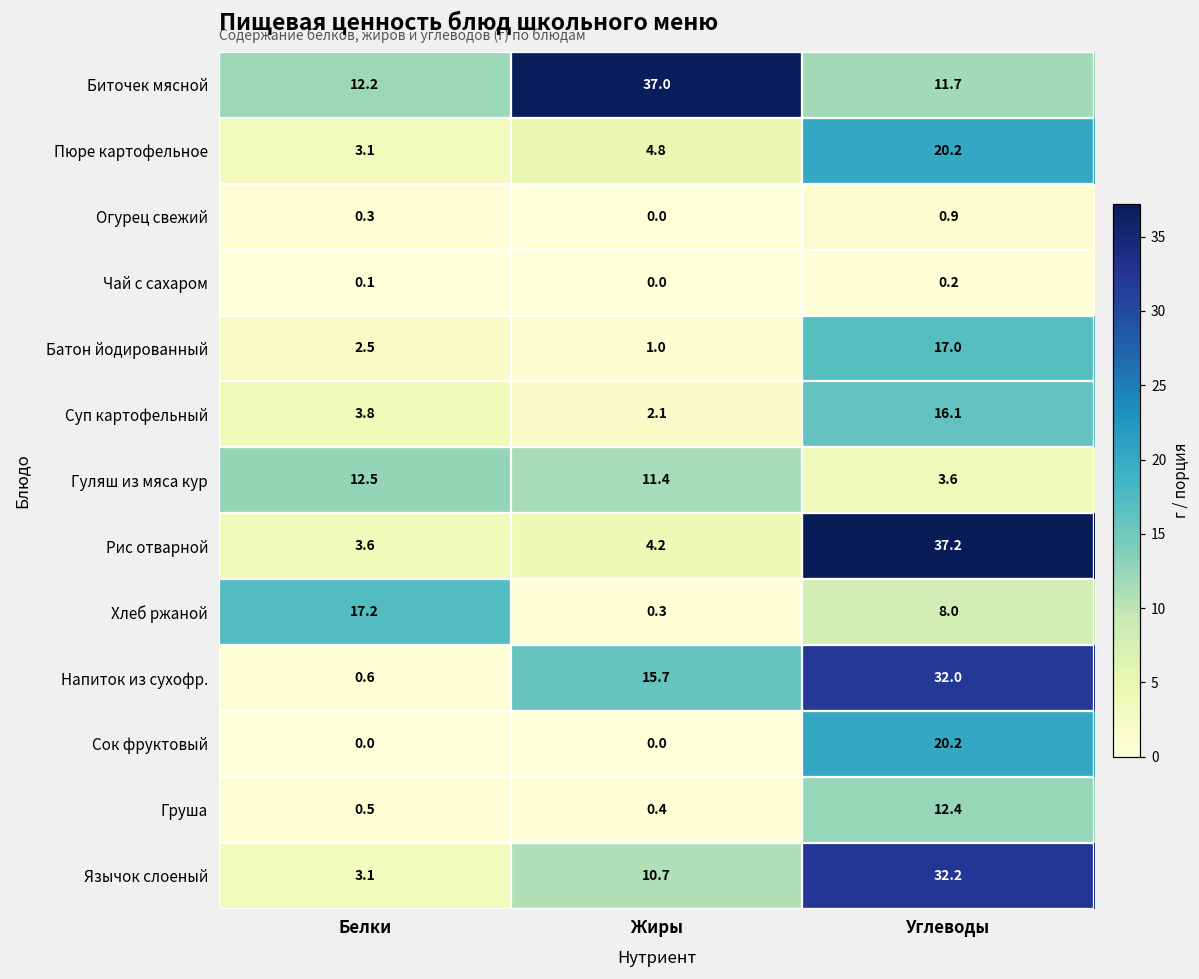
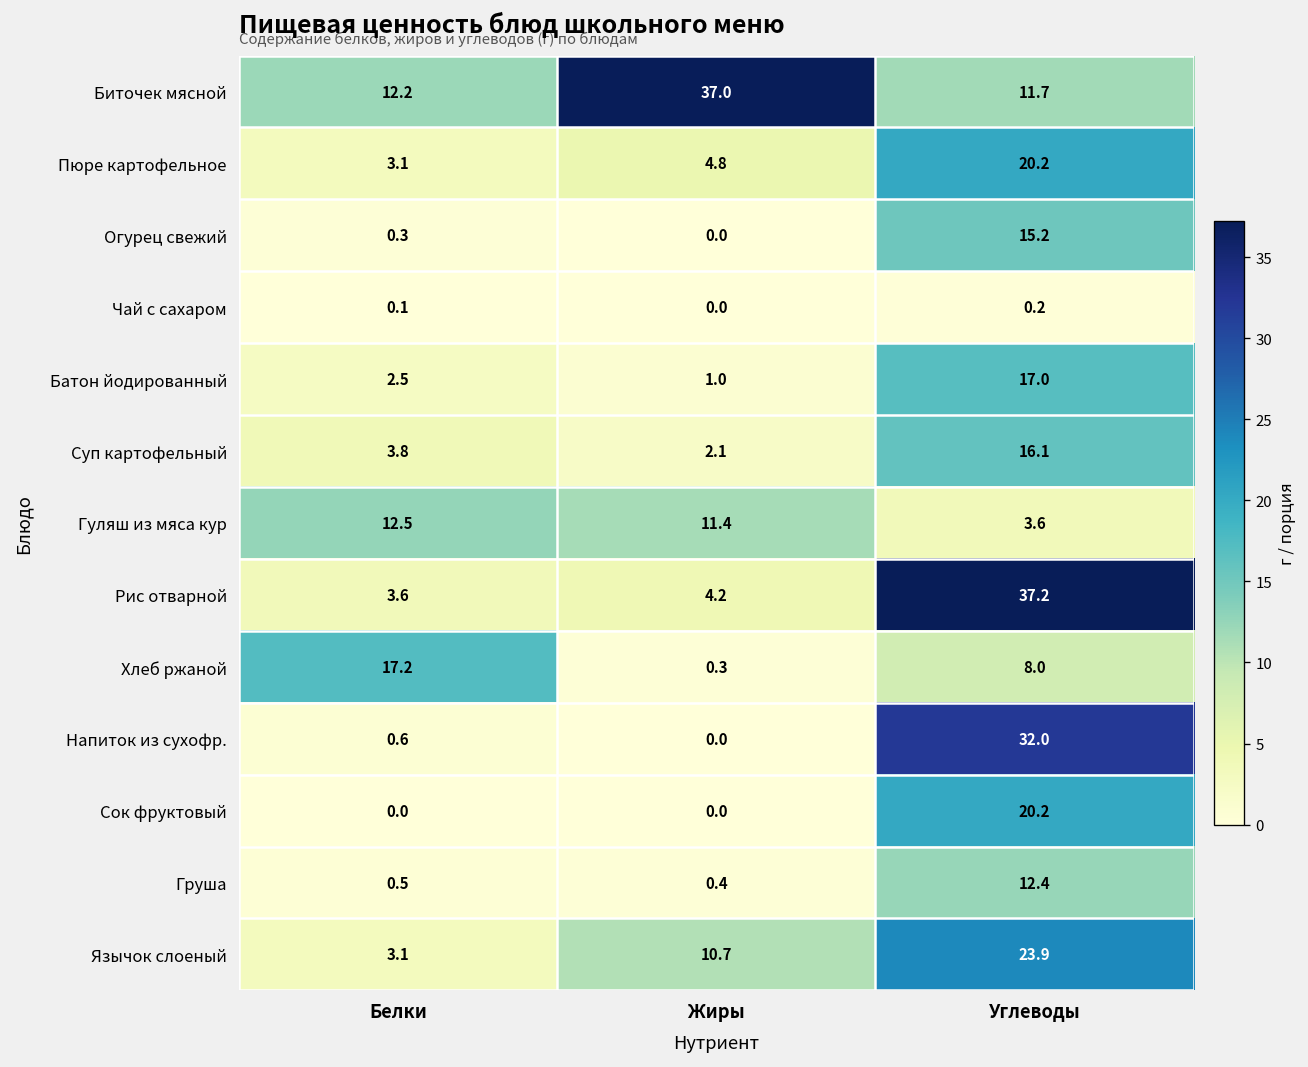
Огурец свежий, Углеводы: 0.9 -> 15.2
Напиток из сухофр., Жиры: 15.7 -> 0.0
Язычок слоеный, Углеводы: 32.2 -> 23.9
